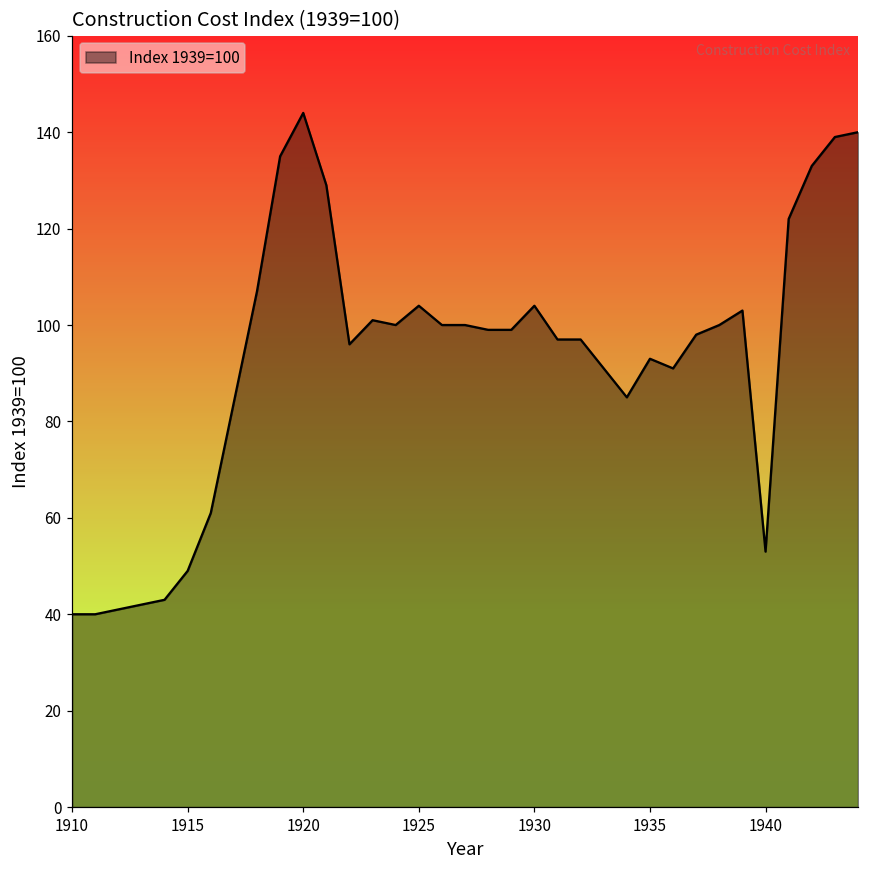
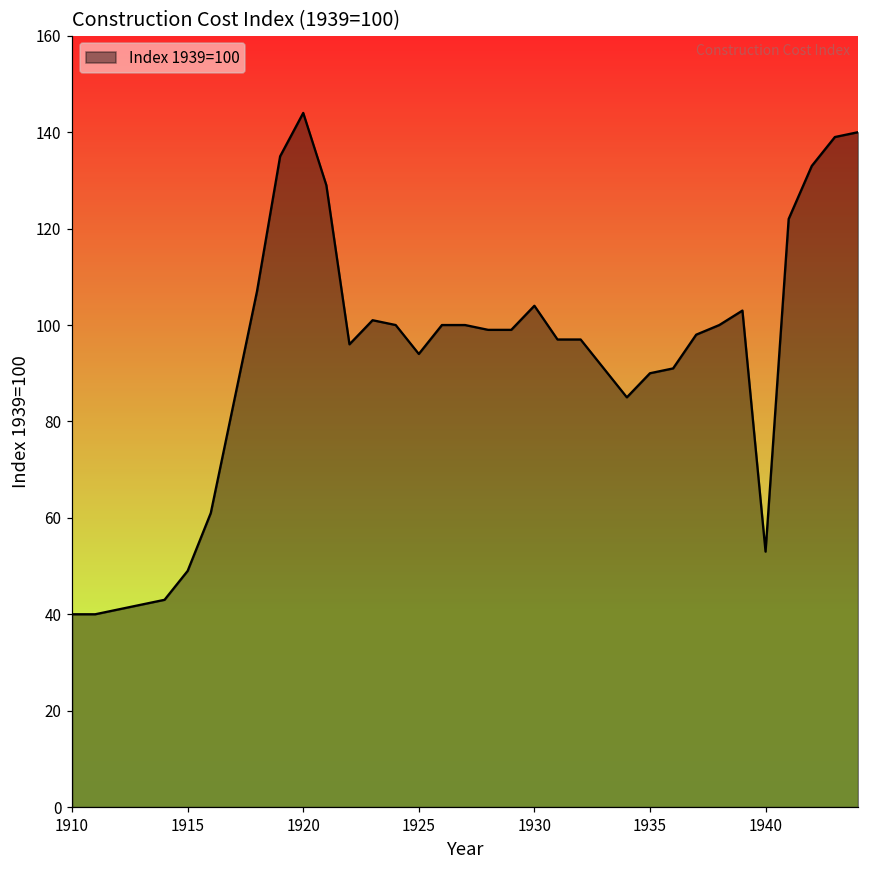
1925: 104 -> 94
1935: 93 -> 90
